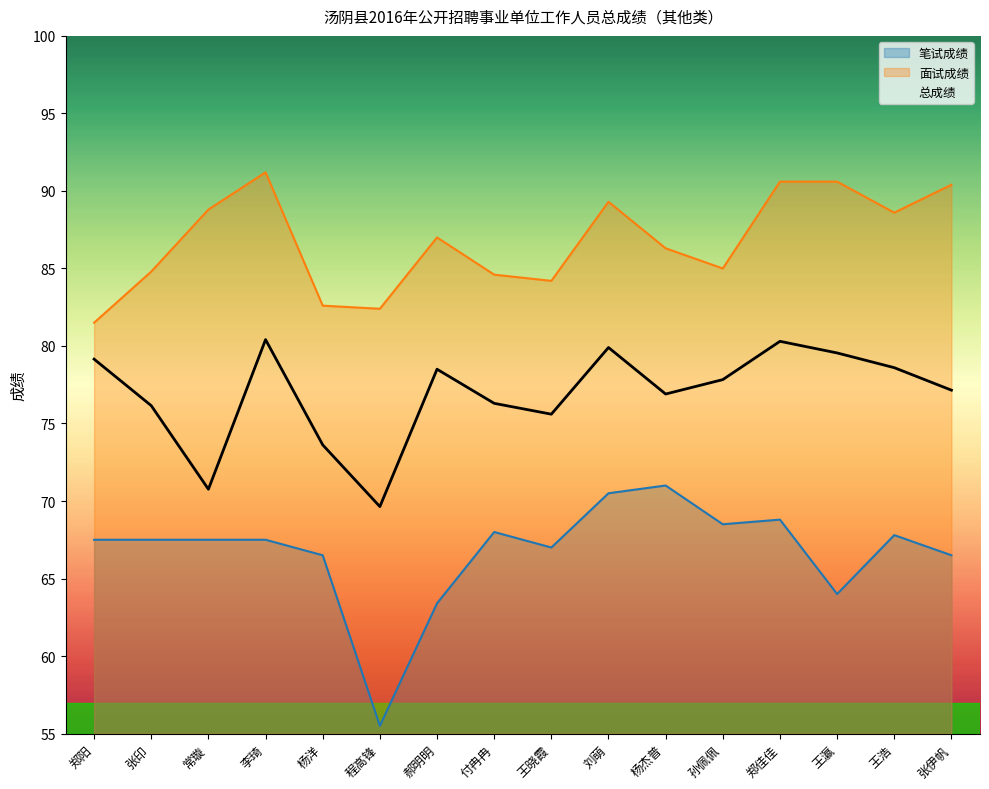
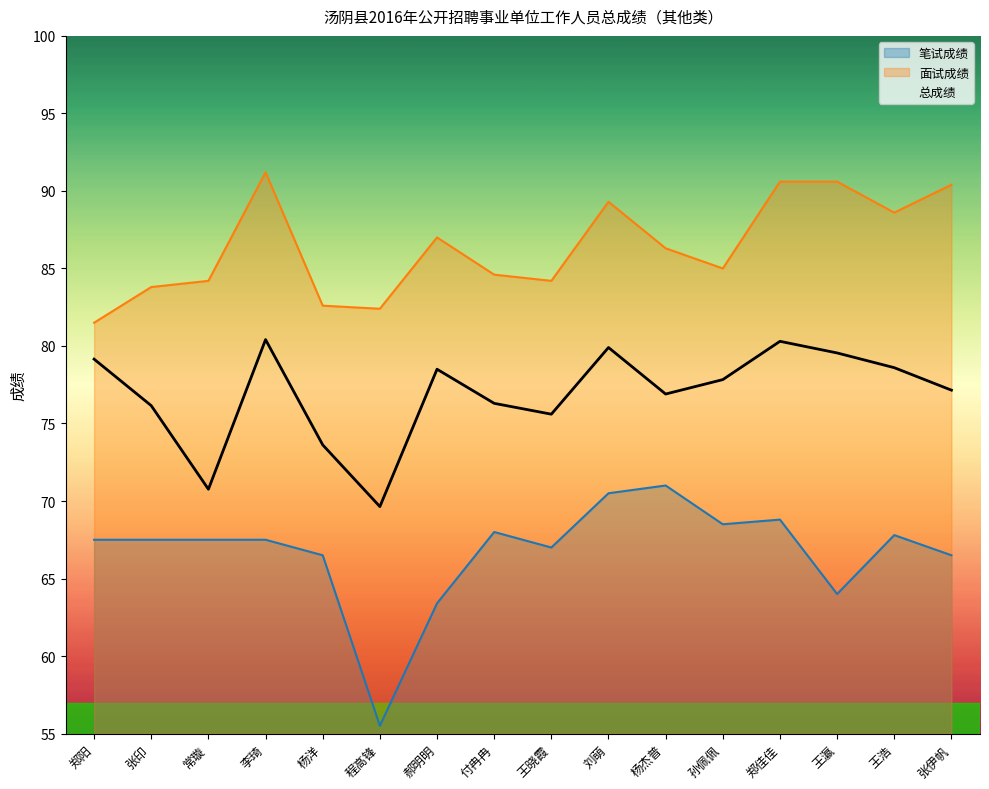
面试成绩, 张印: 84.8 -> 83.8
面试成绩, 常璇: 88.8 -> 84.2
